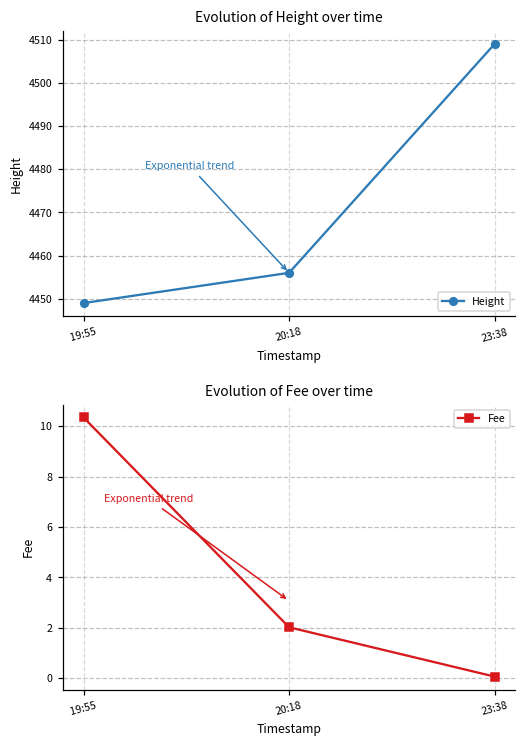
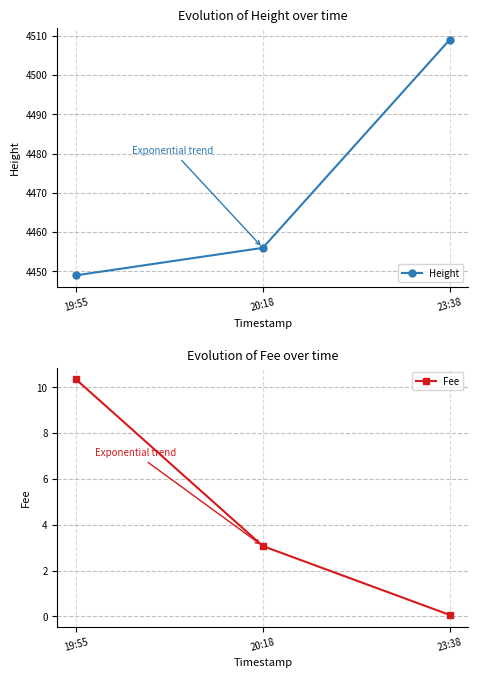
Evolution of Fee over time, 20:18: 2.0 -> 3.1
